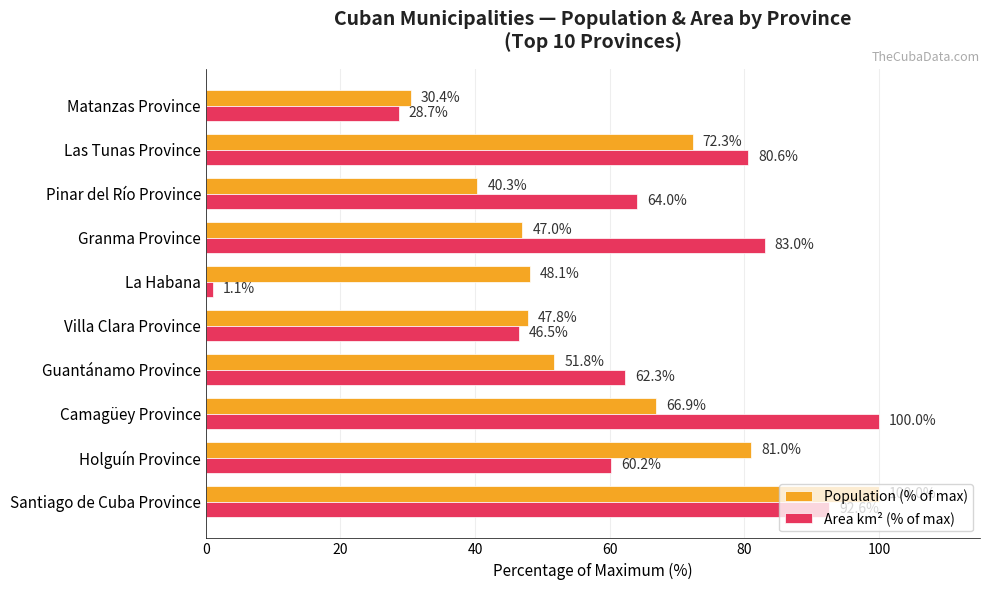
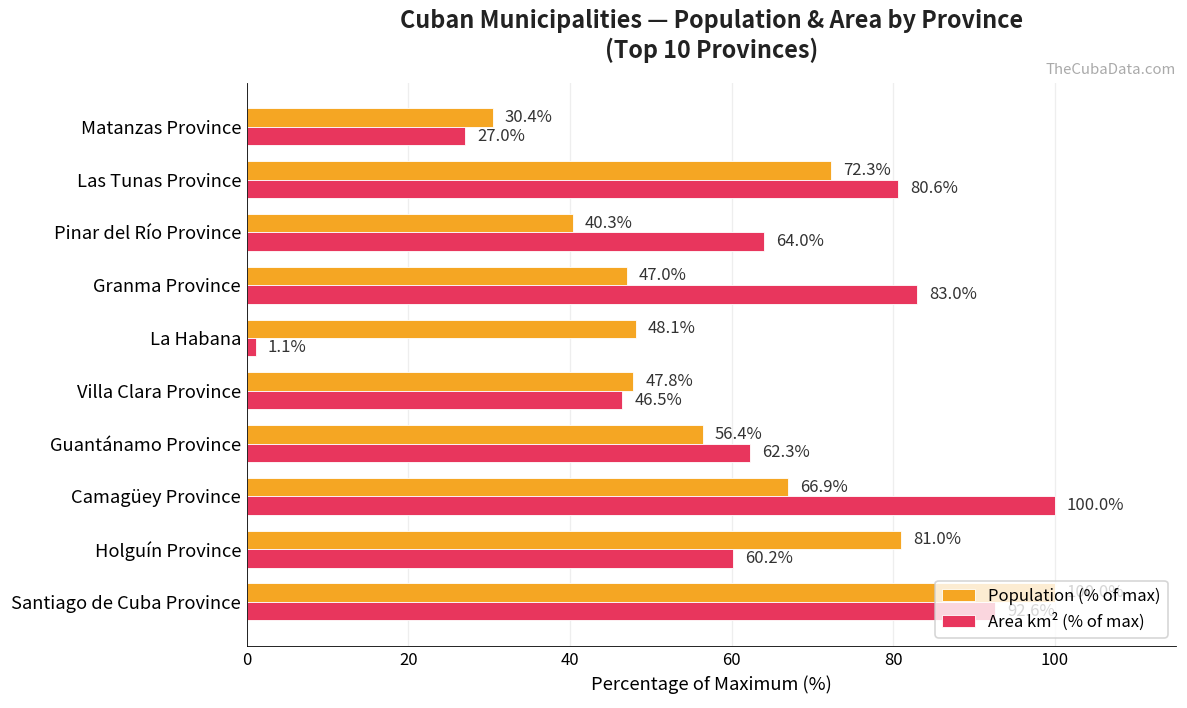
Area km² (% of max), Matanzas Province: 28.7% -> 27.0%
Population (% of max), Guantánamo Province: 51.8% -> 56.4%
